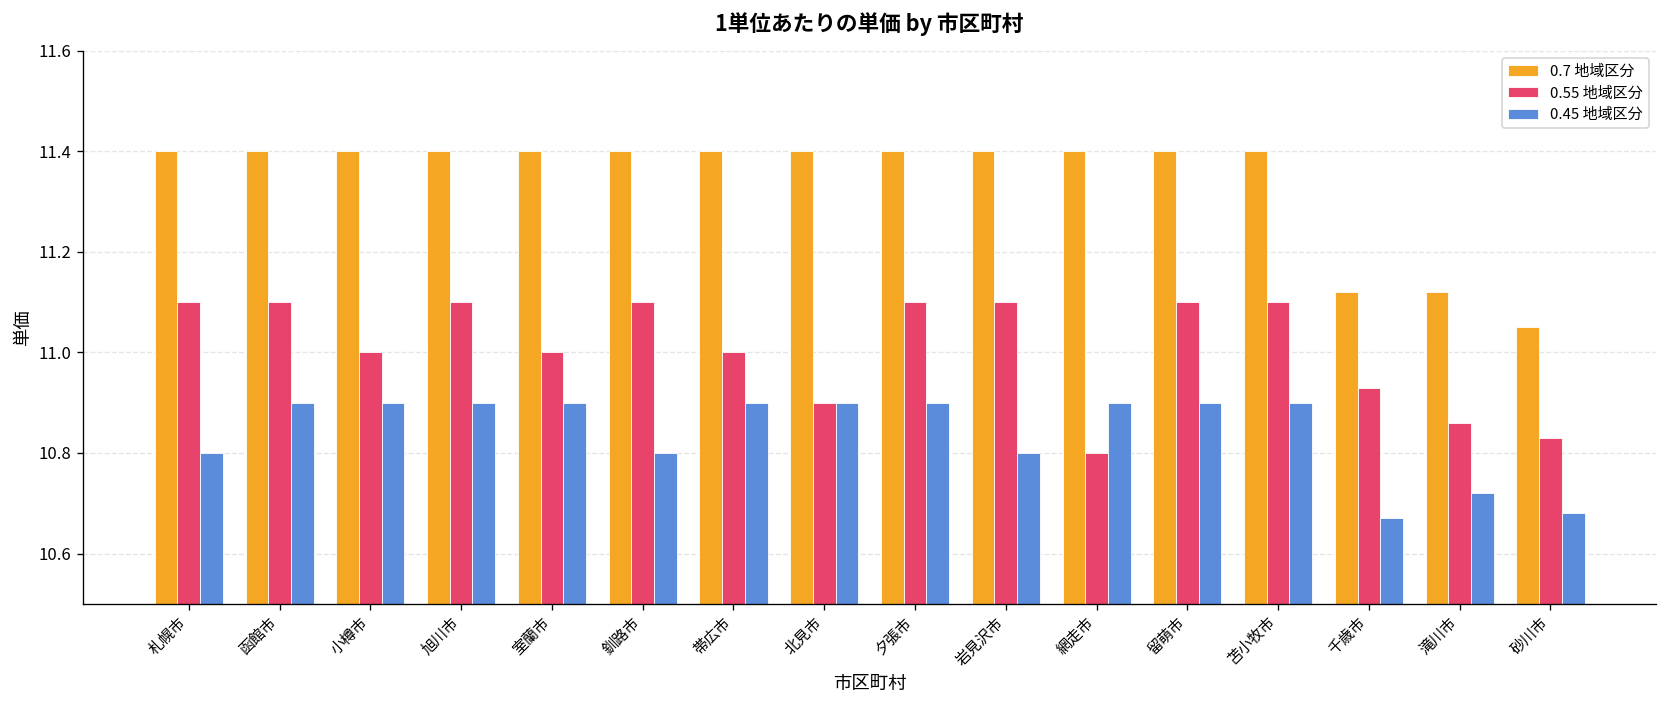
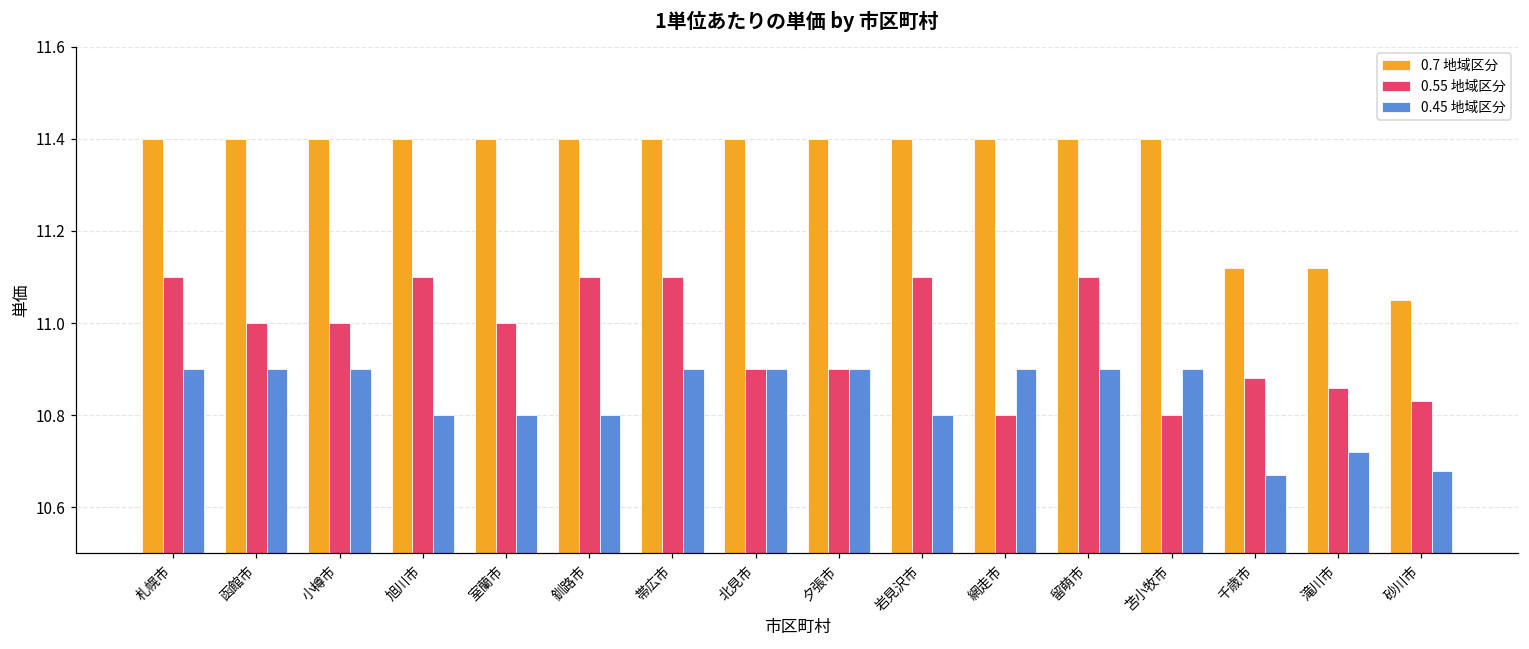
0.45 地域区分, 札幌市: 10.8 -> 10.9
0.55 地域区分, 函館市: 11.1 -> 11.0
0.45 地域区分, 旭川市: 10.9 -> 10.8
0.45 地域区分, 室蘭市: 10.9 -> 10.8
0.55 地域区分, 帯広市: 11.0 -> 11.1
0.55 地域区分, 夕張市: 11.1 -> 10.9
0.55 地域区分, 苫小牧市: 11.1 -> 10.8
0.55 地域区分, 千歳市: 10.93 -> 10.88
